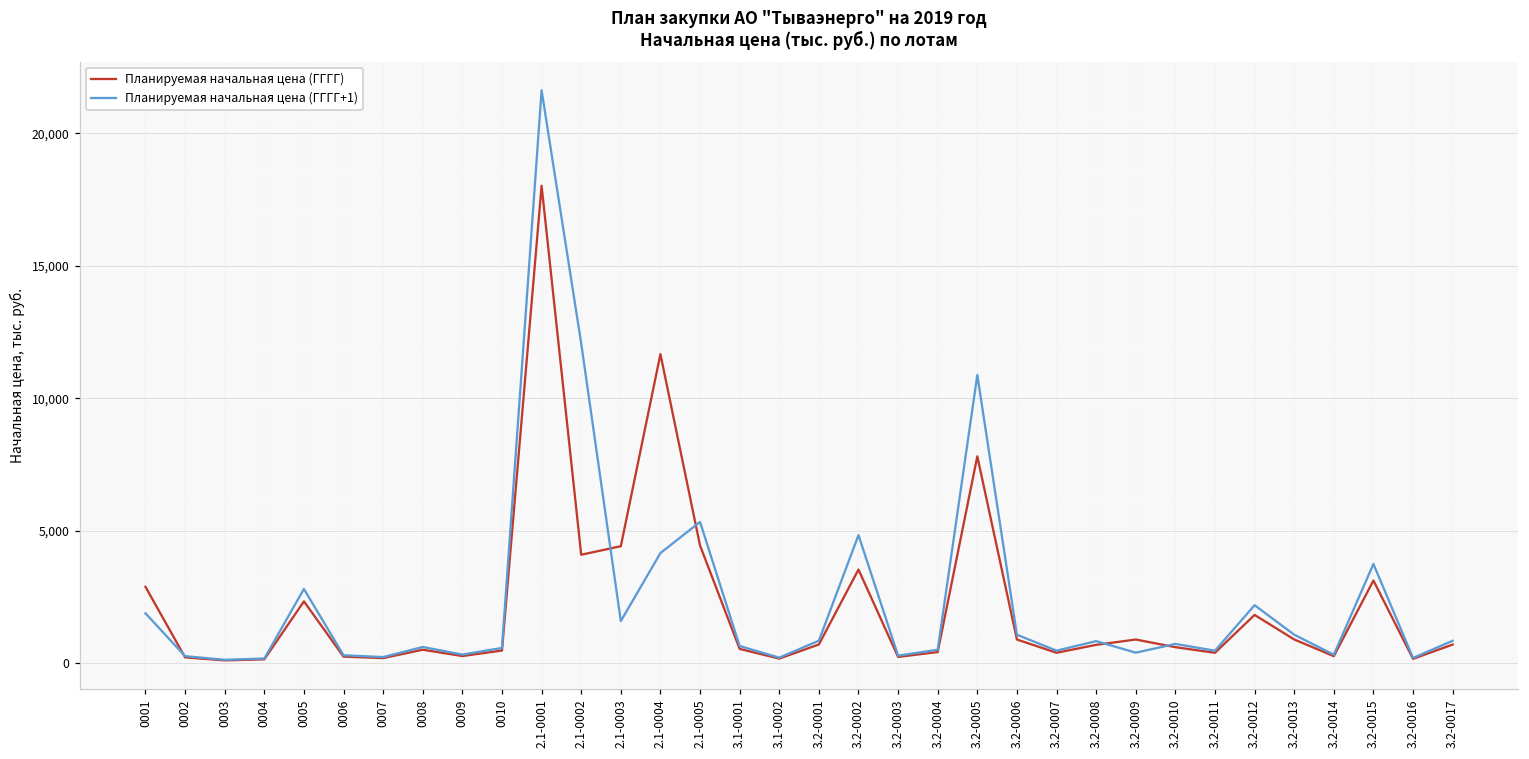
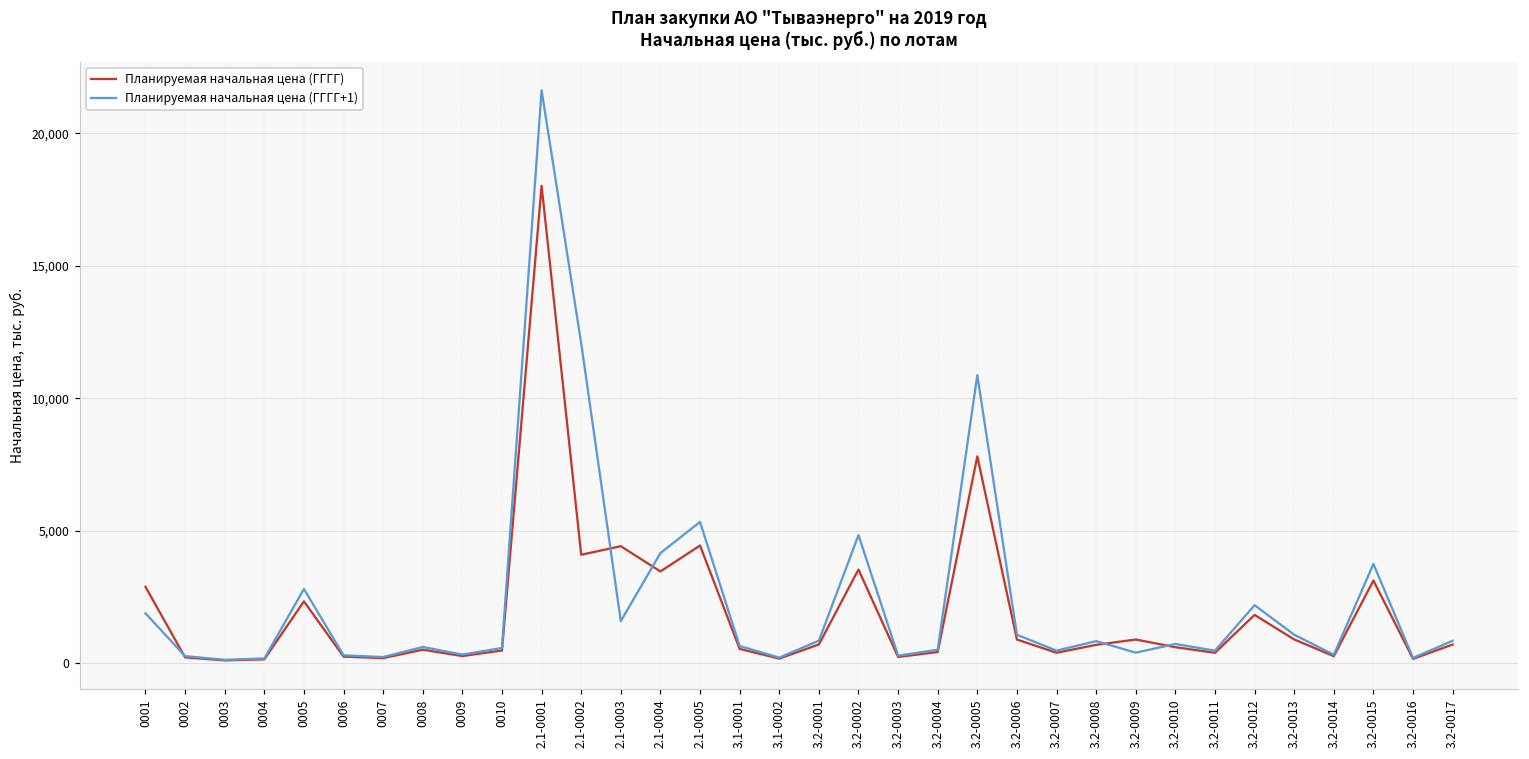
Планируемая начальная цена (ГГГГ), 2.1-0004: 11,700 -> 3,500
